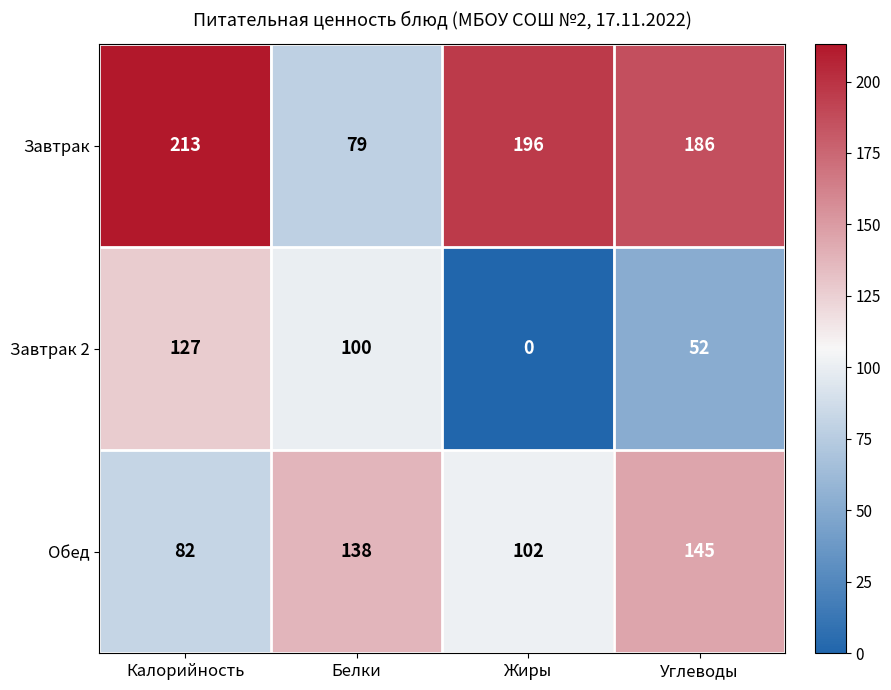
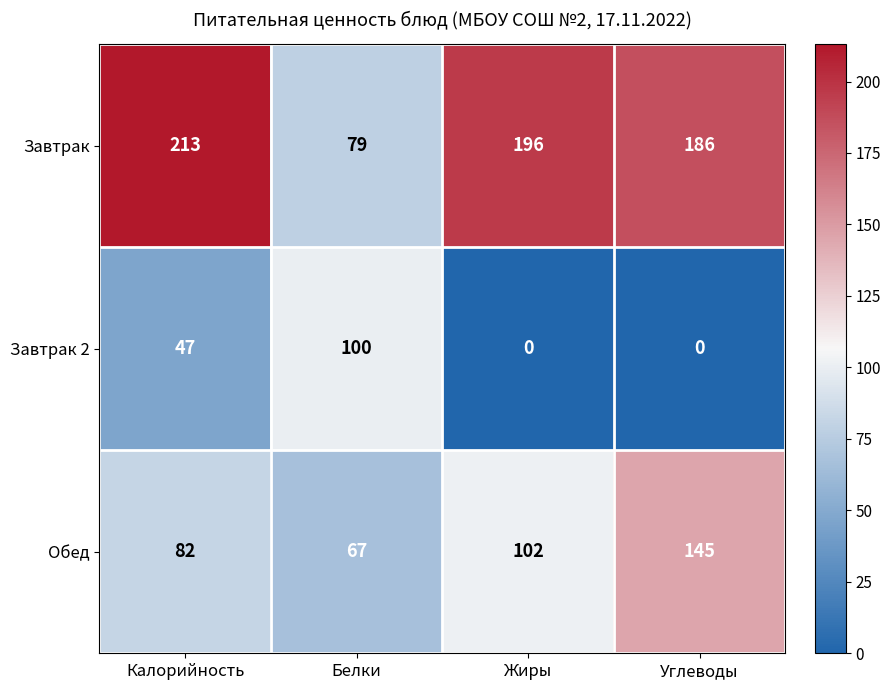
Завтрак 2, Калорийность: 127 -> 47
Завтрак 2, Углеводы: 52 -> 0
Обед, Белки: 138 -> 67
